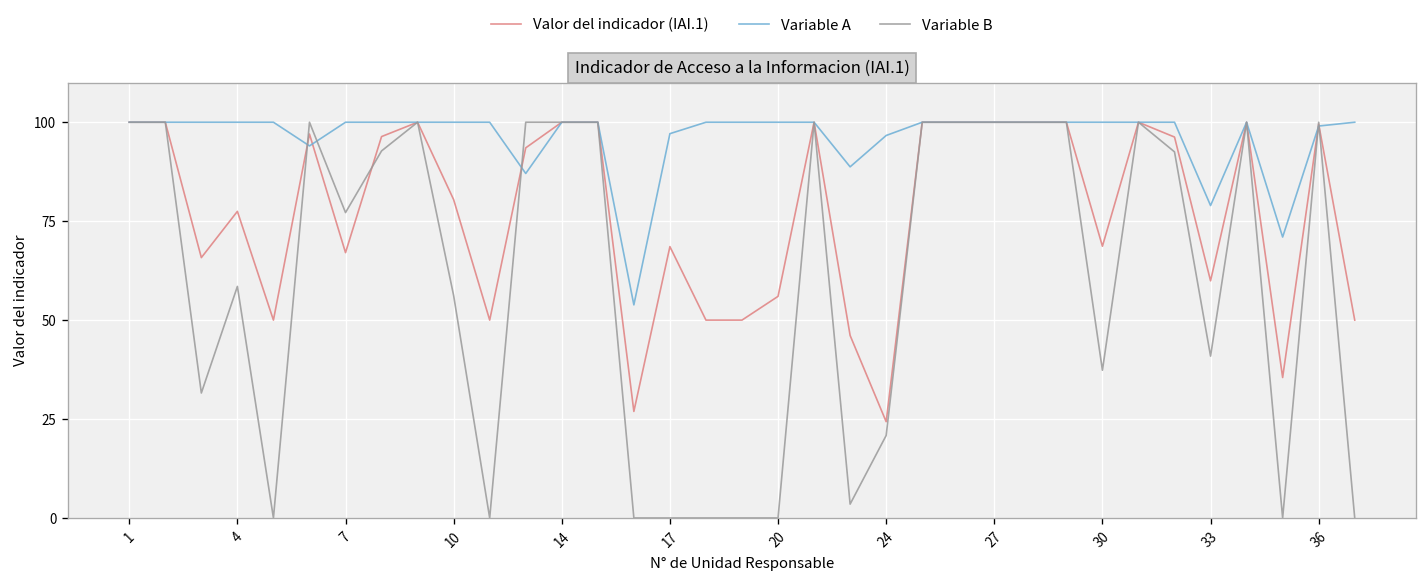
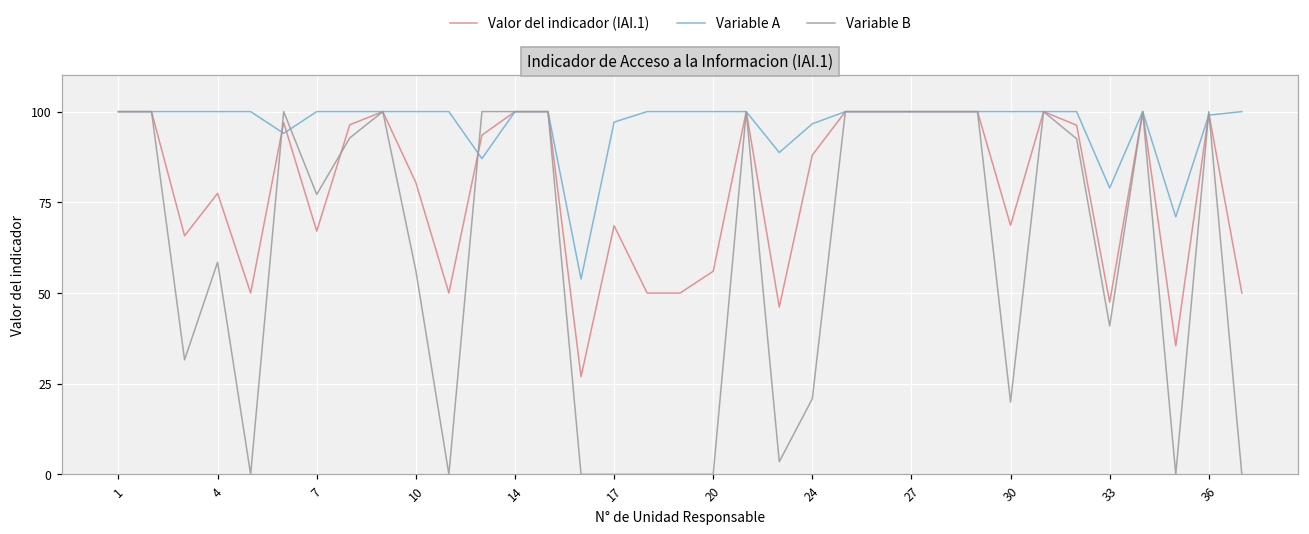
Valor del indicador (IAI.1), 24: 24 -> 88
Variable B, 30: 37 -> 20
Valor del indicador (IAI.1), 33: 60 -> 47
